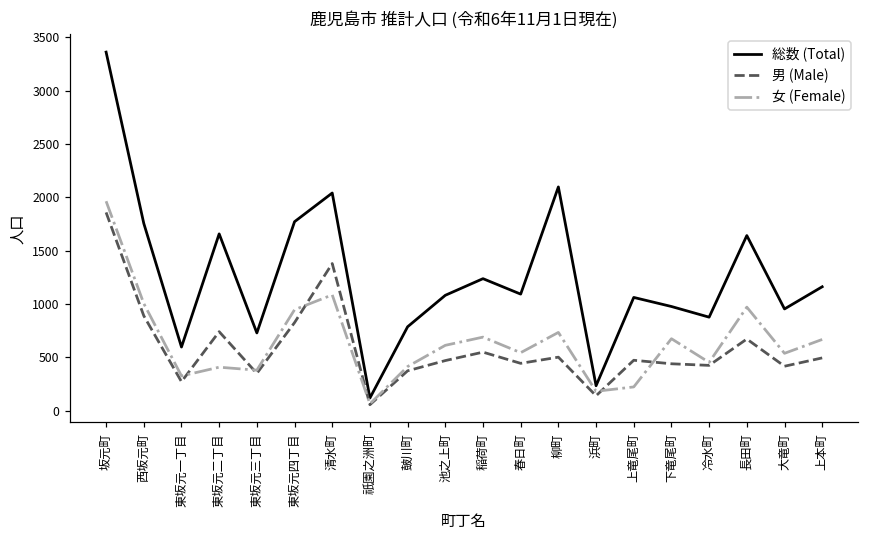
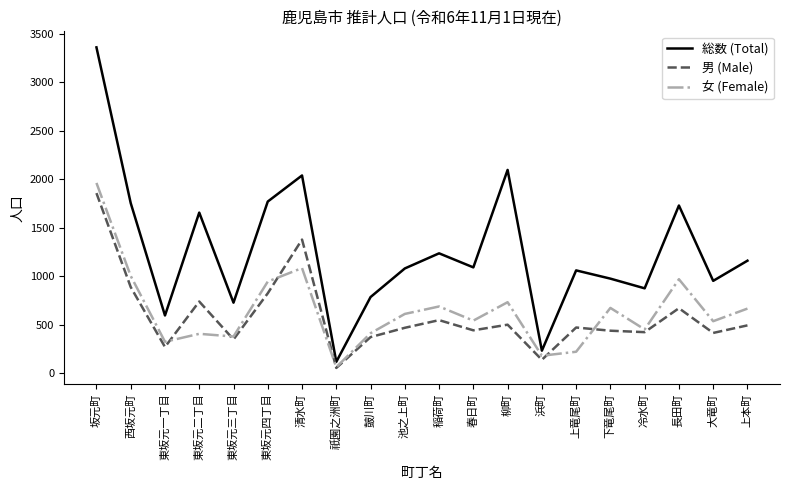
総数 (Total), 長田町: 1600 -> 1700
